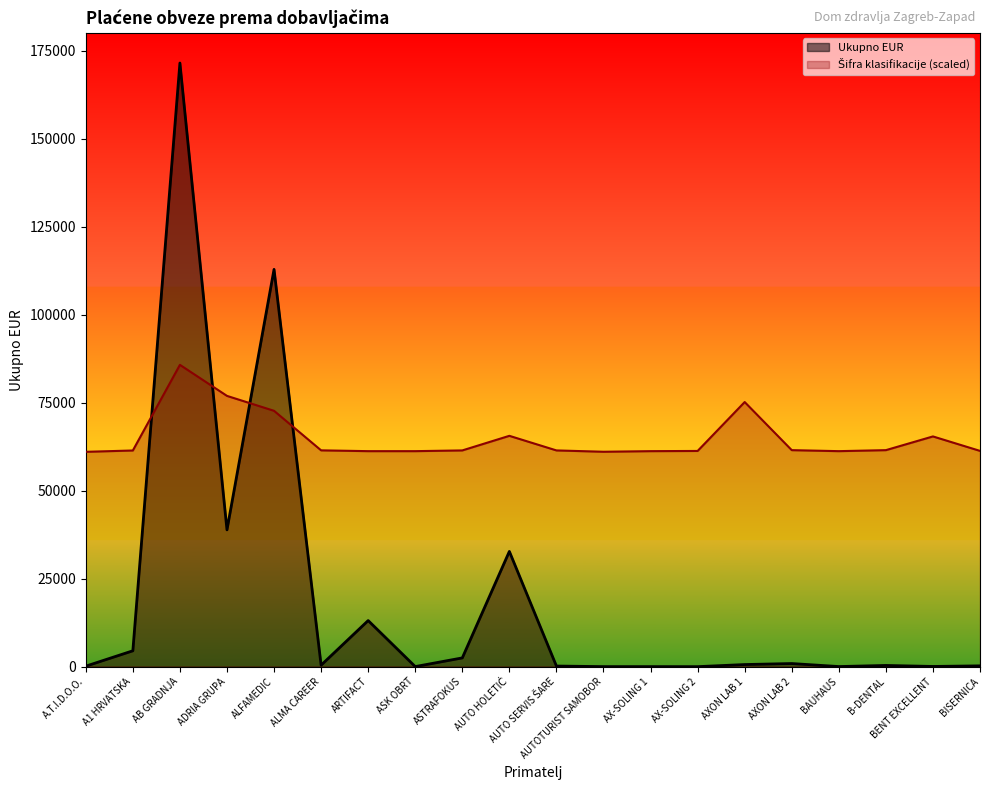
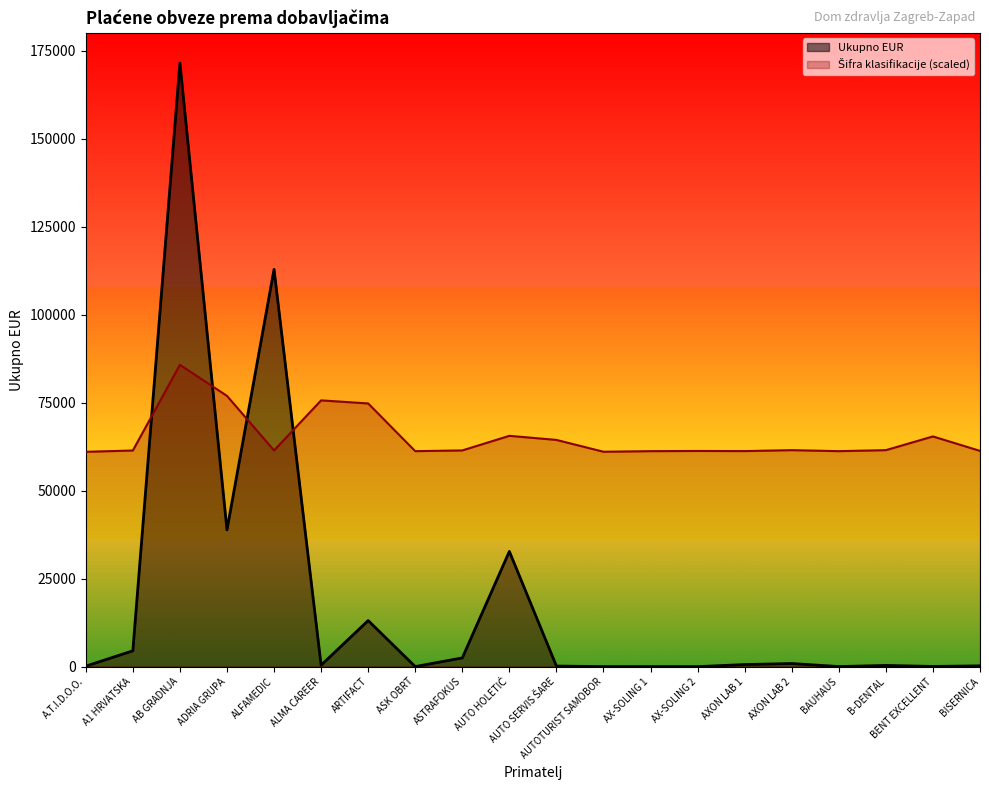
Šifra klasifikacije (scaled), ALFAMEDIC: 73000 -> 61000
Šifra klasifikacije (scaled), ALMA CAREER: 61000 -> 76000
Šifra klasifikacije (scaled), ARTIFACT: 61000 -> 75000
Šifra klasifikacije (scaled), AUTO SERVIS ŠARE: 61000 -> 64000
Šifra klasifikacije (scaled), AXON LAB 1: 75000 -> 61000
